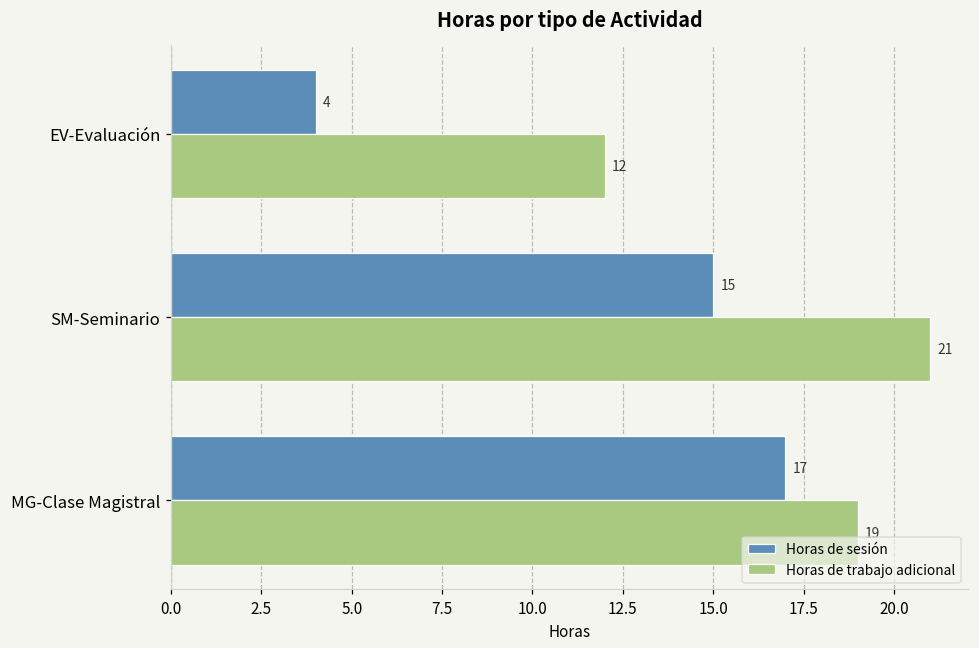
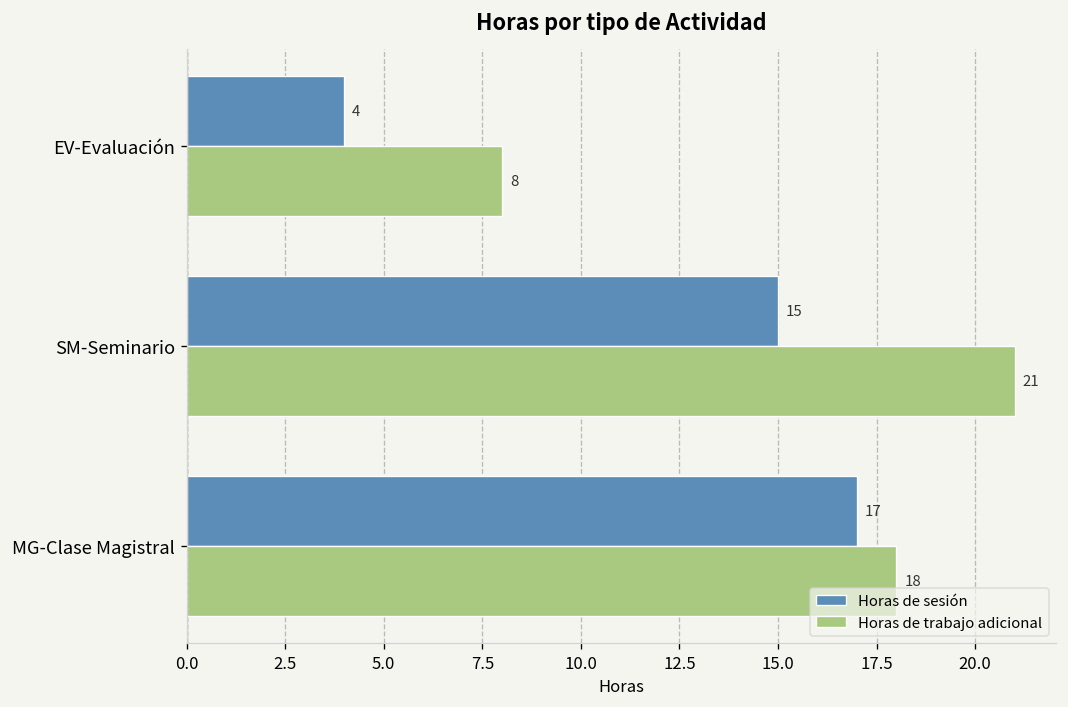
Horas de trabajo adicional, EV-Evaluación: 12 -> 8
Horas de trabajo adicional, MG-Clase Magistral: 19 -> 18
